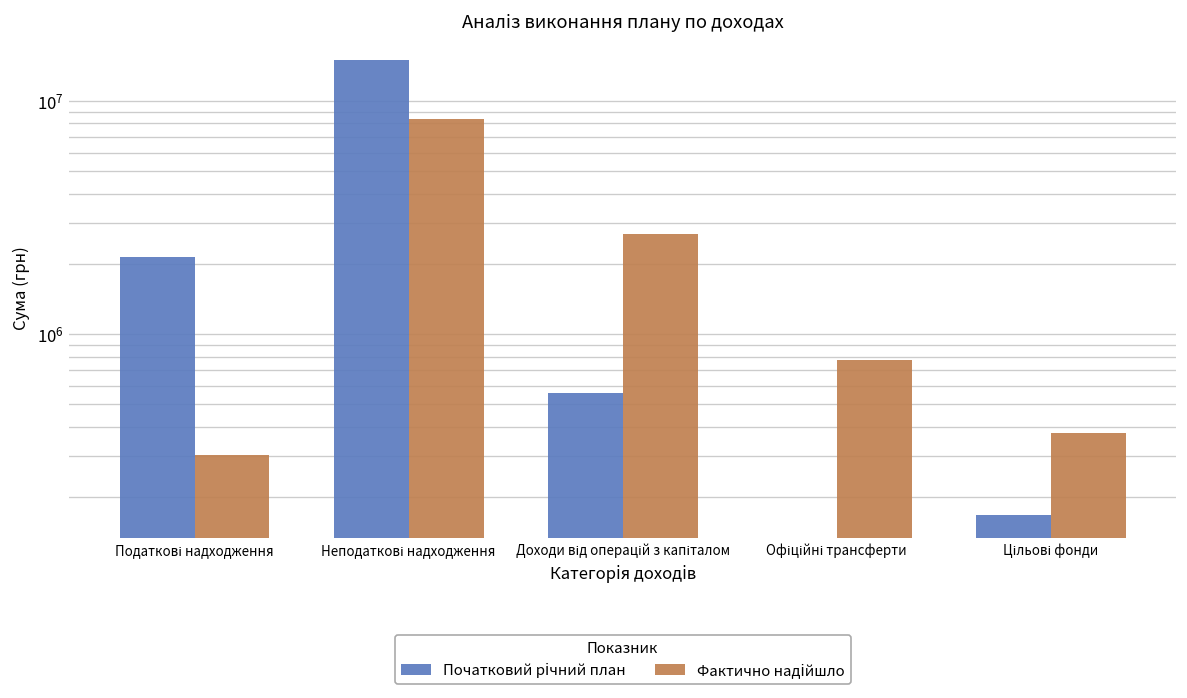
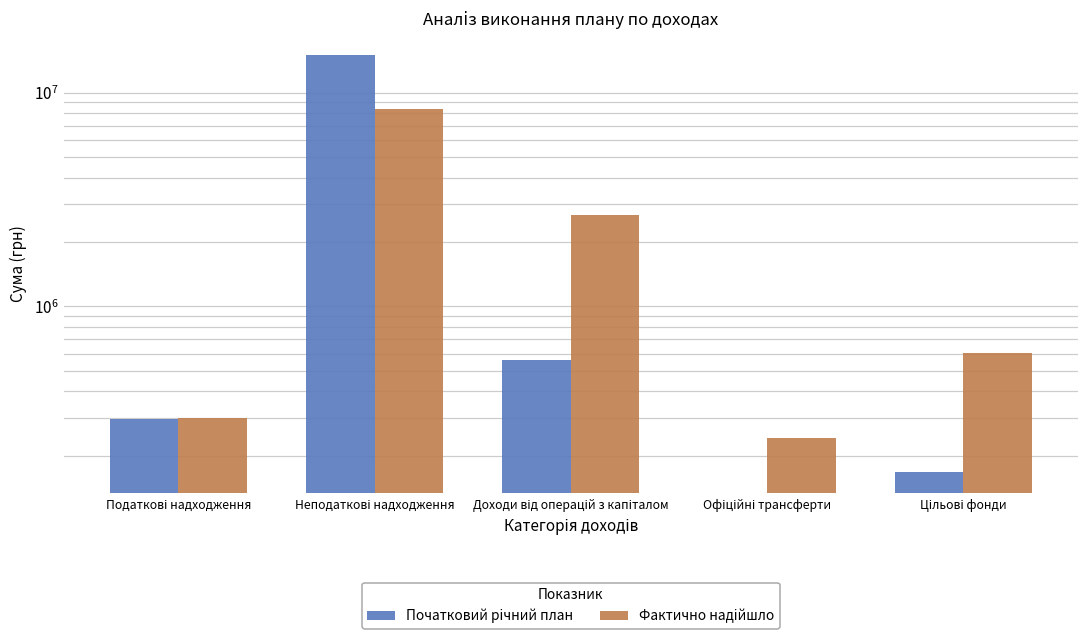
Початковий річний план, Податкові надходження: 2100000 -> 300000
Фактично надійшло, Офіційні трансферти: 770000 -> 240000
Фактично надійшло, Цільові фонди: 380000 -> 610000
